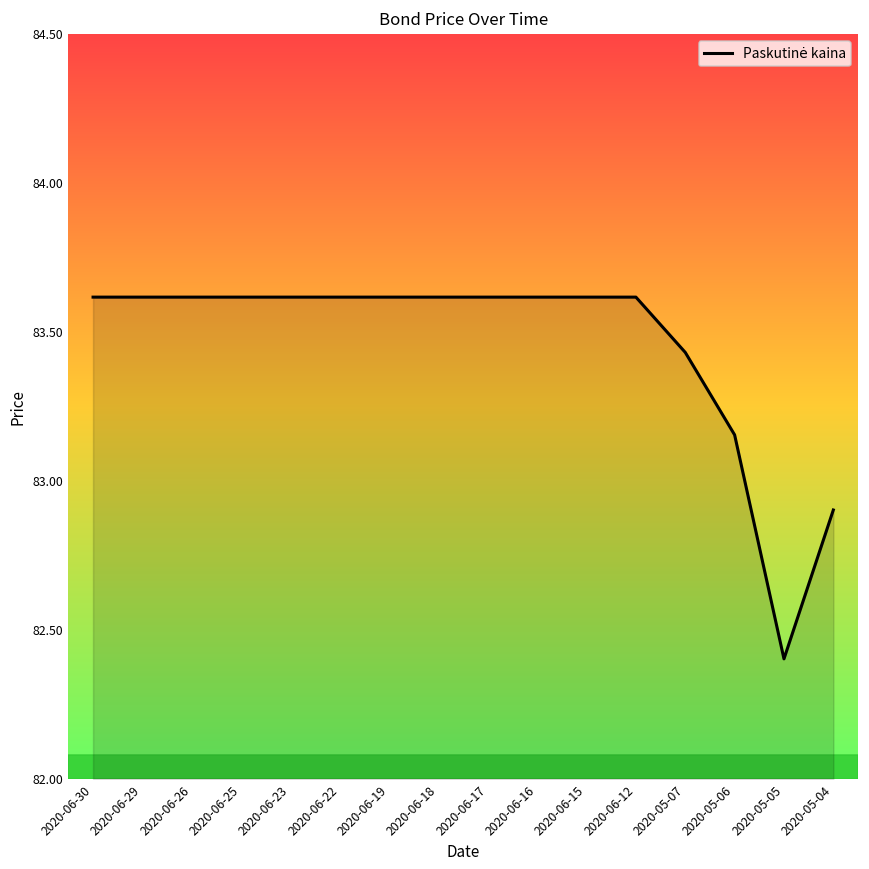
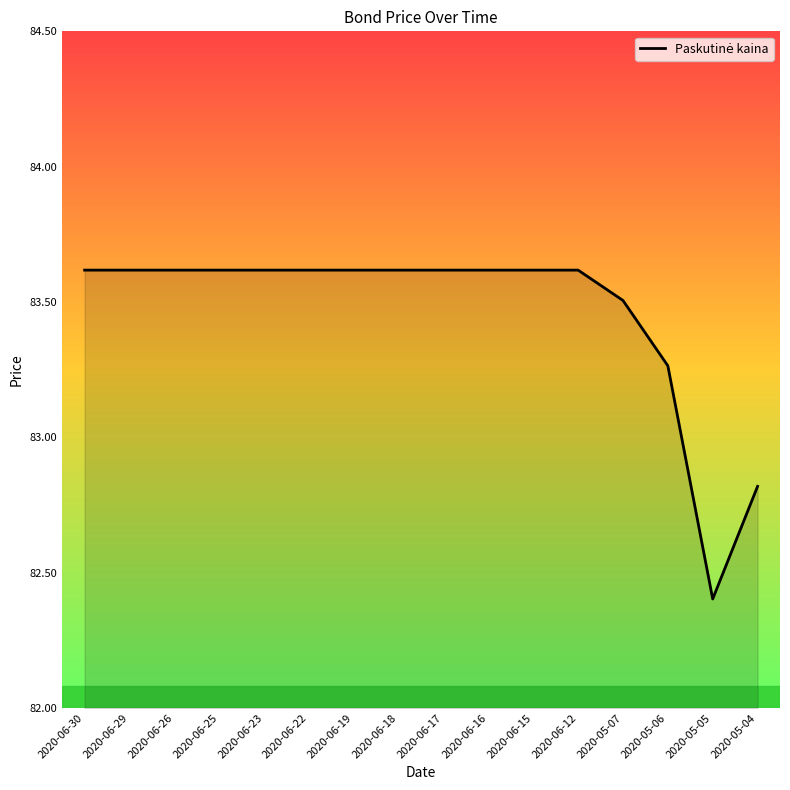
2020-05-07: 83.43 -> 83.51
2020-05-06: 83.16 -> 83.26
2020-05-04: 82.90 -> 82.82
